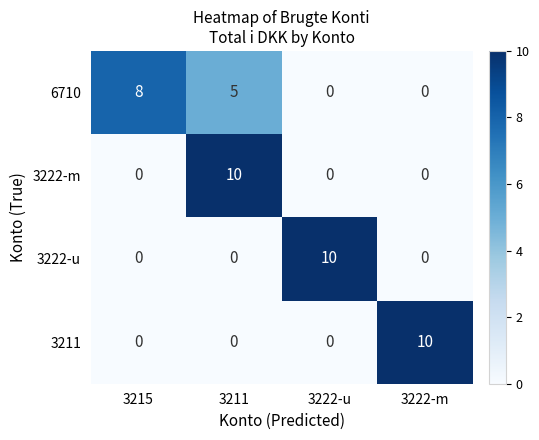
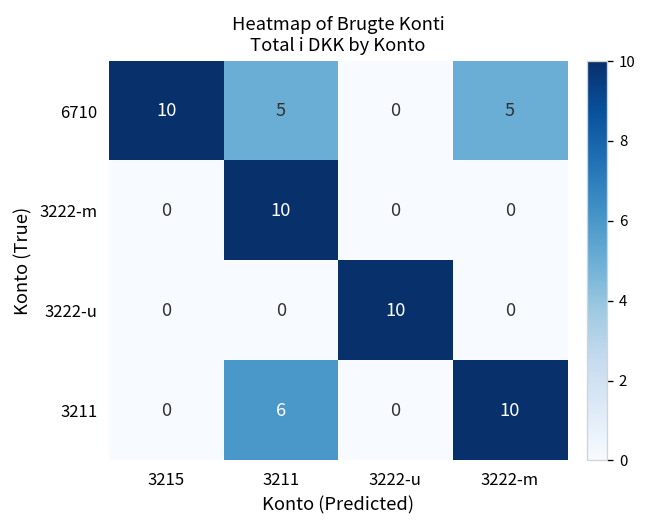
6710, 3215: 8 -> 10
6710, 3222-m: 0 -> 5
3211, 3211: 0 -> 6
